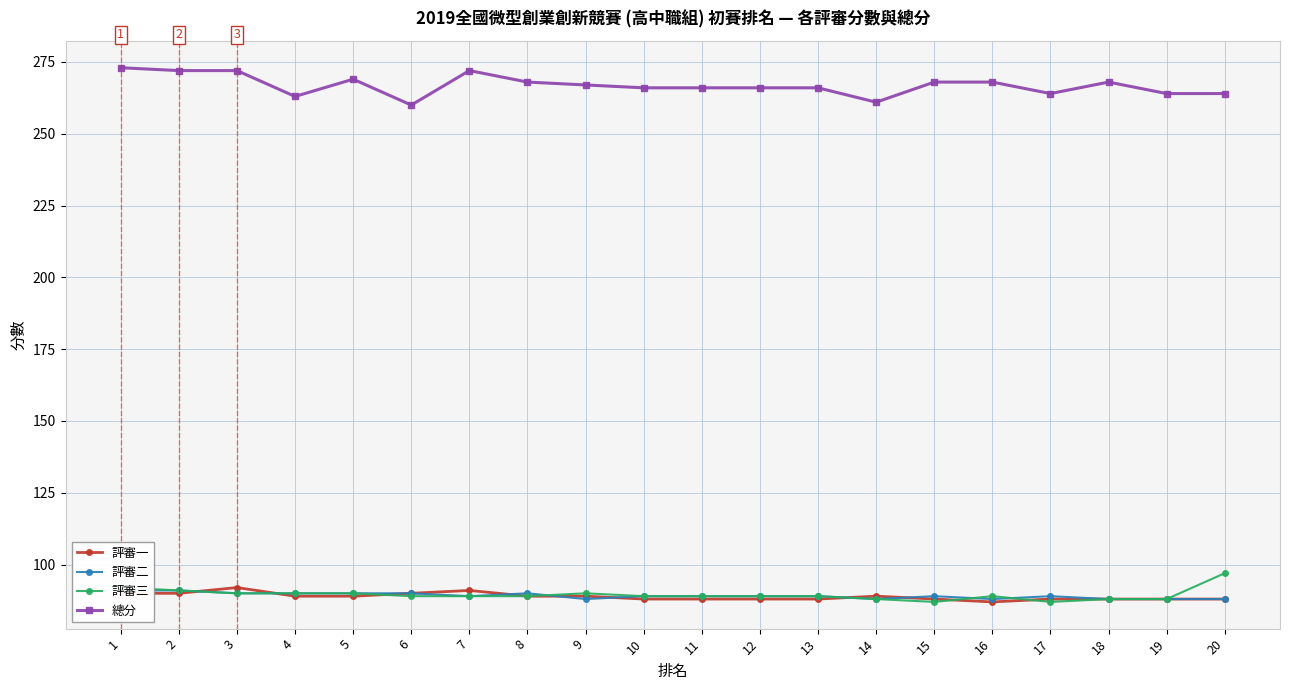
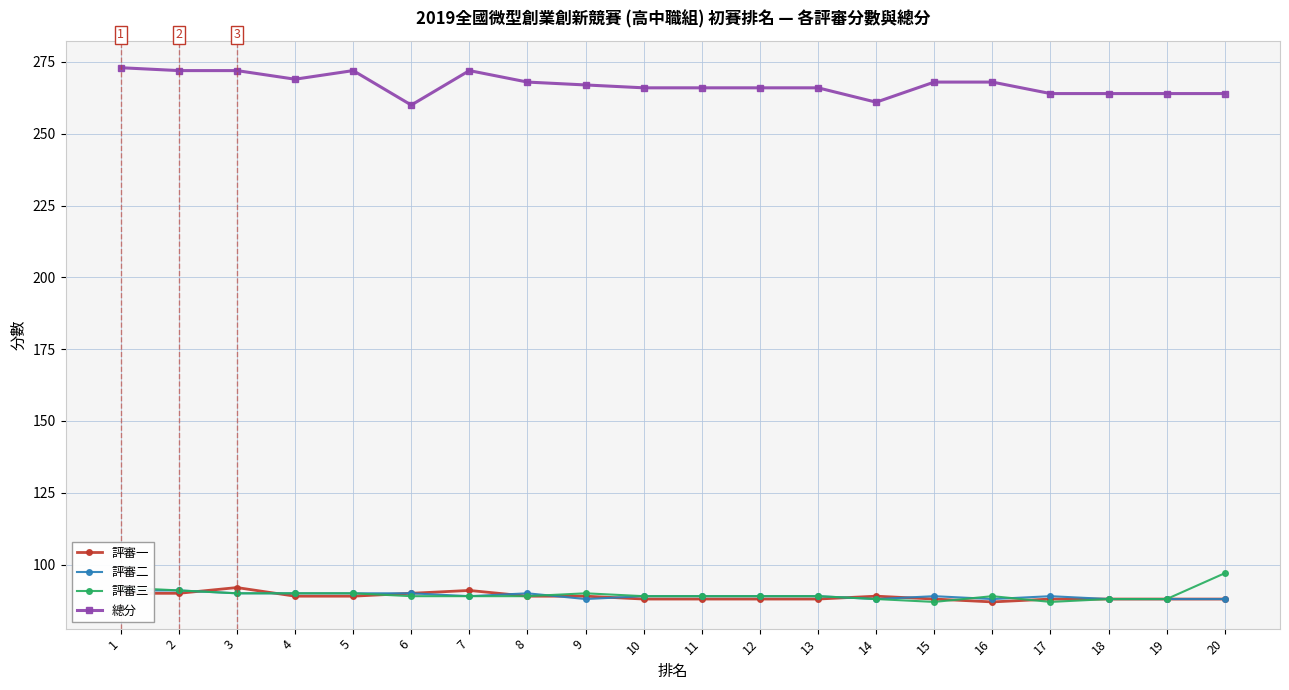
總分, 4: 263 -> 269
總分, 5: 269 -> 272
總分, 18: 268 -> 264
